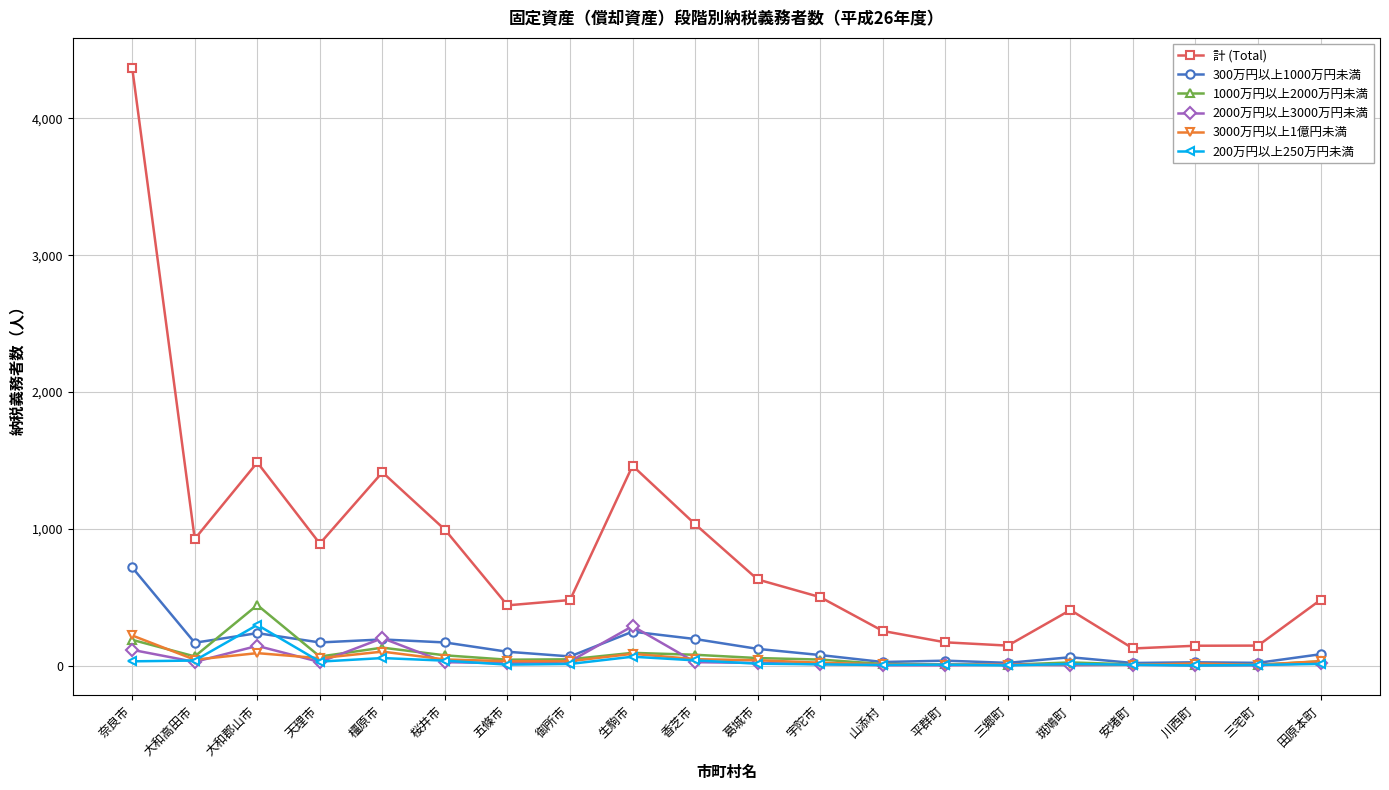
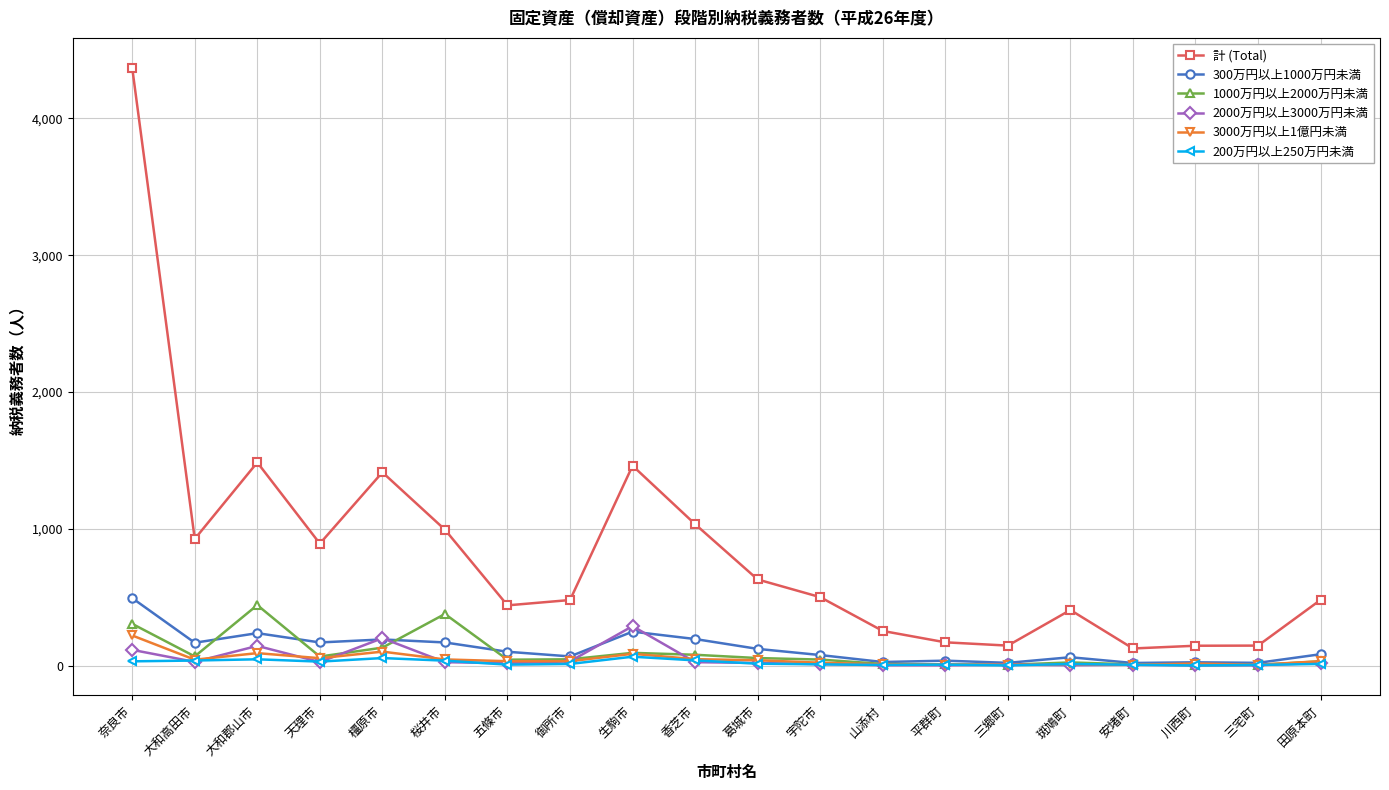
300万円以上1000万円未満, 奈良市: 720 -> 500
1000万円以上2000万円未満, 奈良市: 190 -> 310
200万円以上250万円未満, 大和郡山市: 300 -> 50
1000万円以上2000万円未満, 桜井市: 80 -> 380
